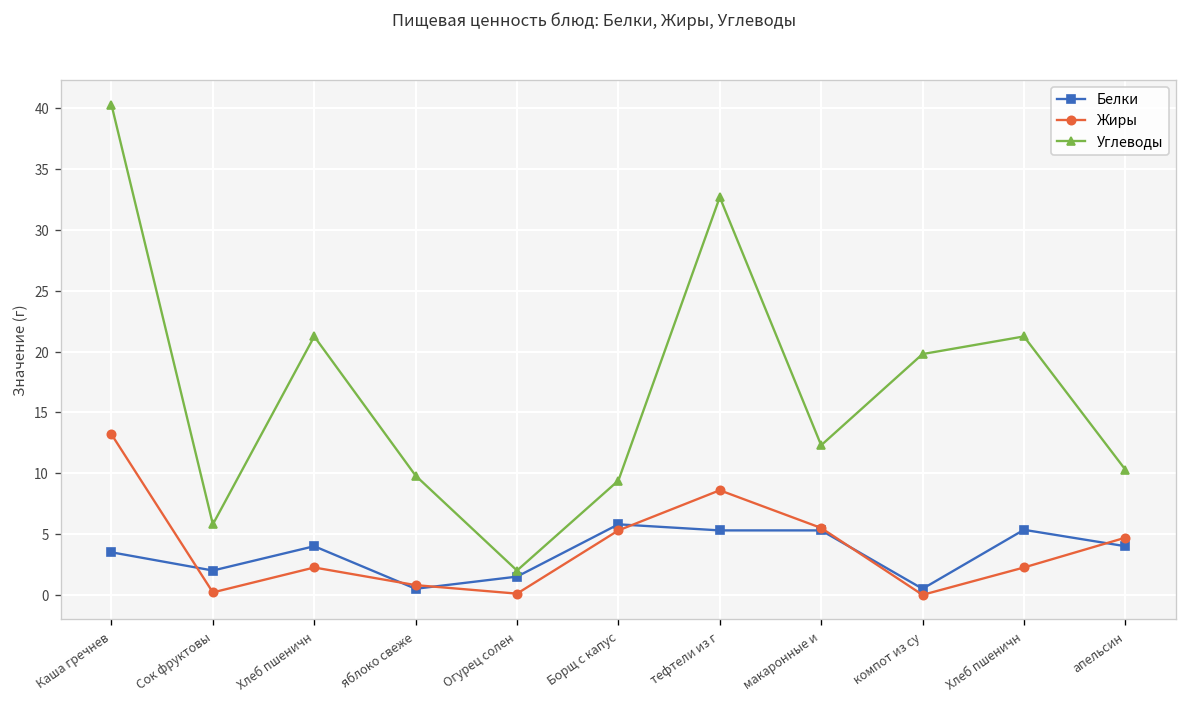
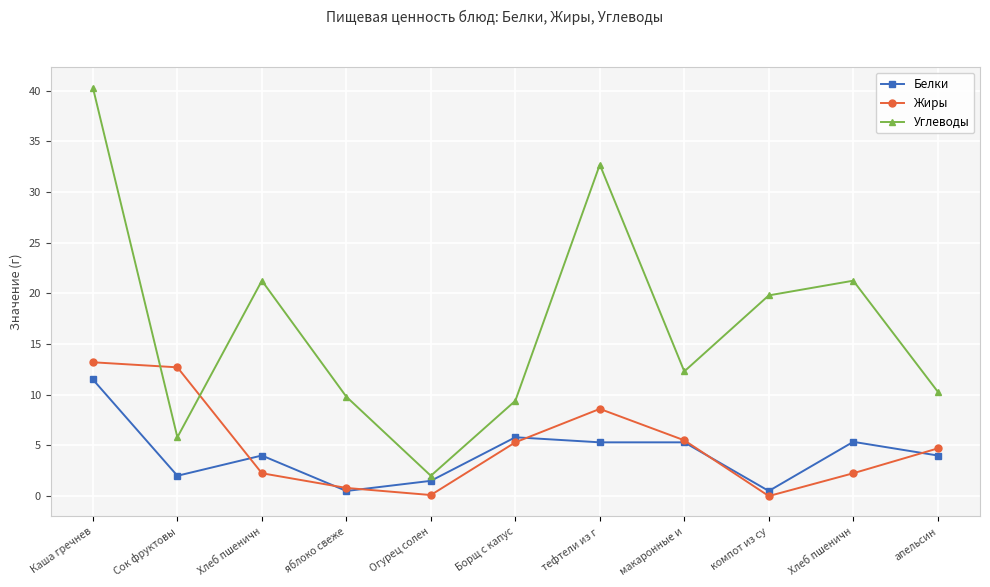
Белки, Каша гречнев: 3.5 -> 11.5
Жиры, Сок фруктовы: 0.2 -> 12.7
